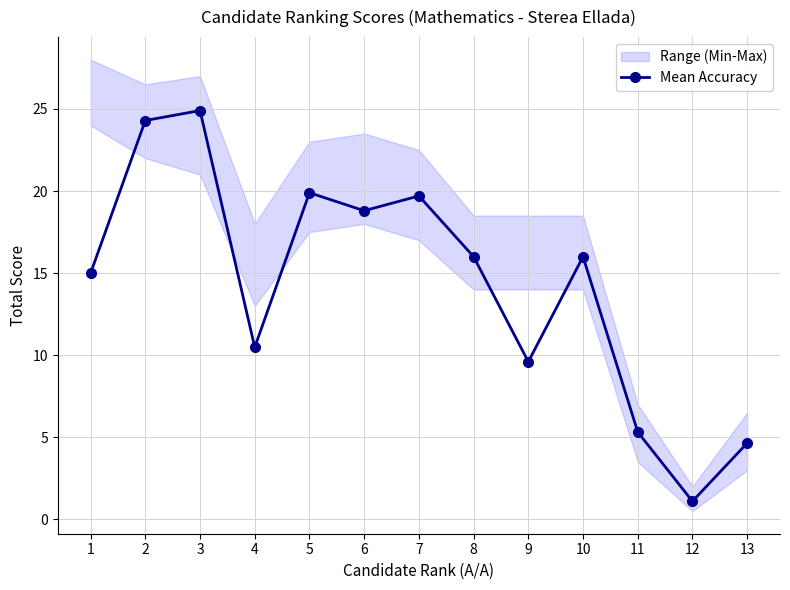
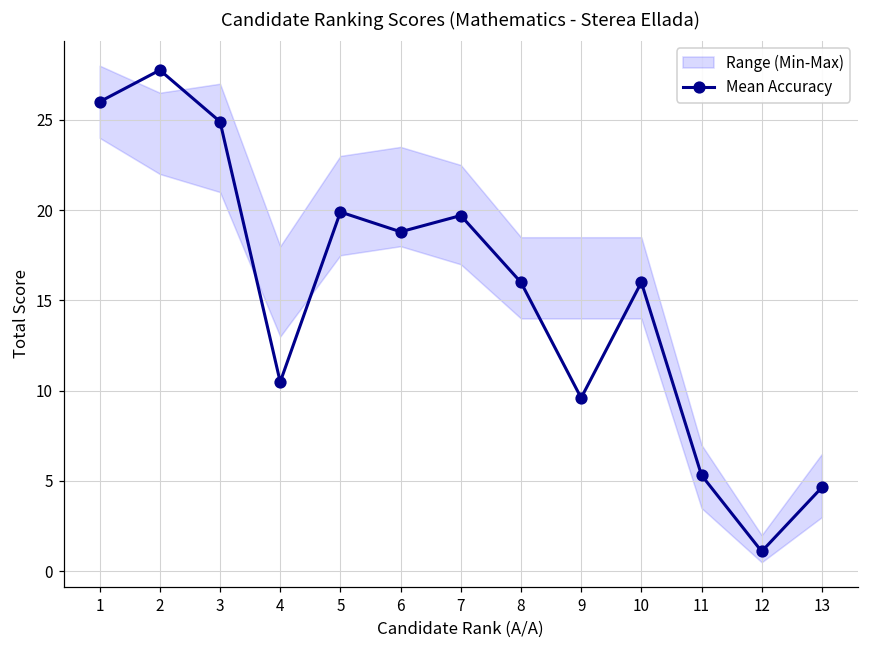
Mean Accuracy, 1: 15 -> 26
Mean Accuracy, 2: 24.3 -> 27.8
